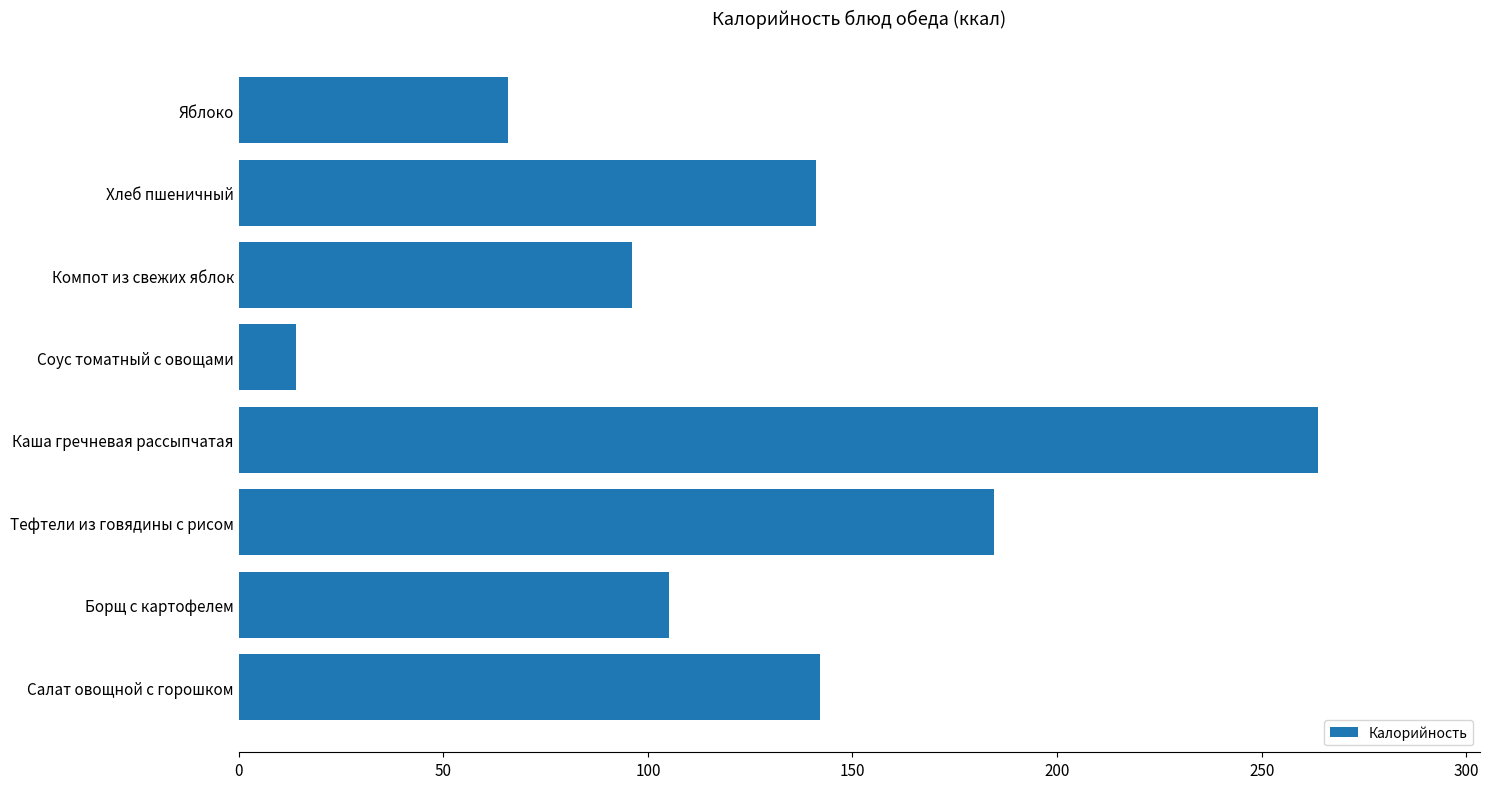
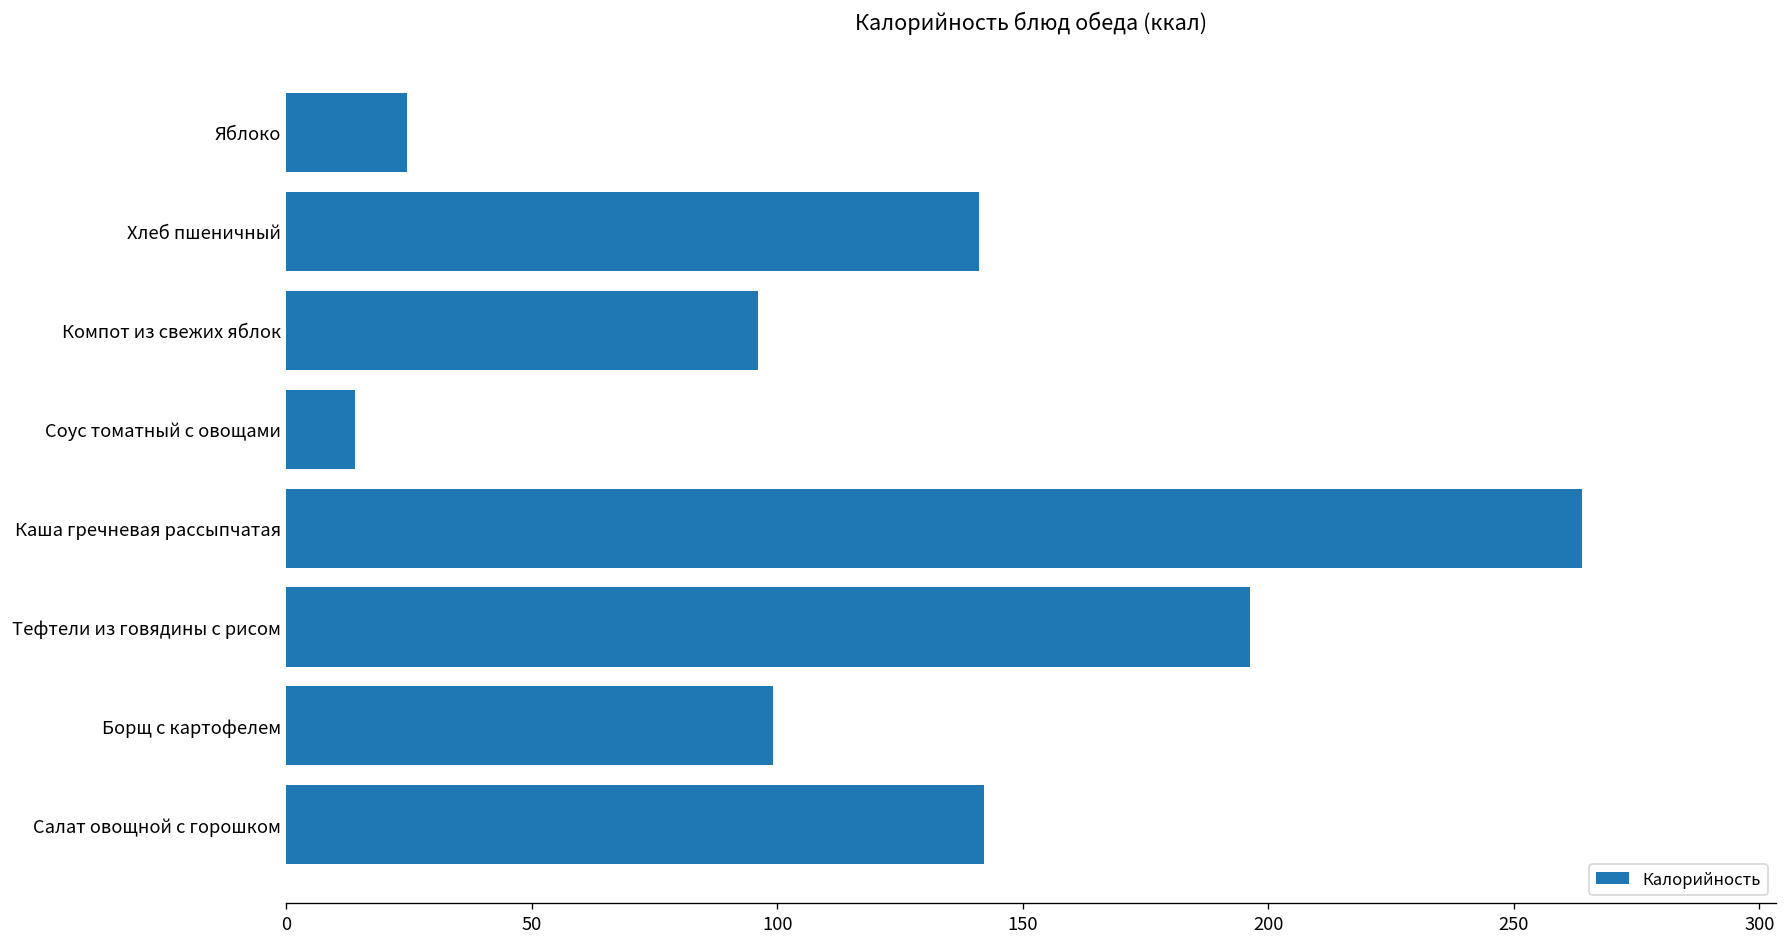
Яблоко: 66 -> 25
Тефтели из говядины с рисом: 185 -> 196
Борщ с картофелем: 105 -> 99
